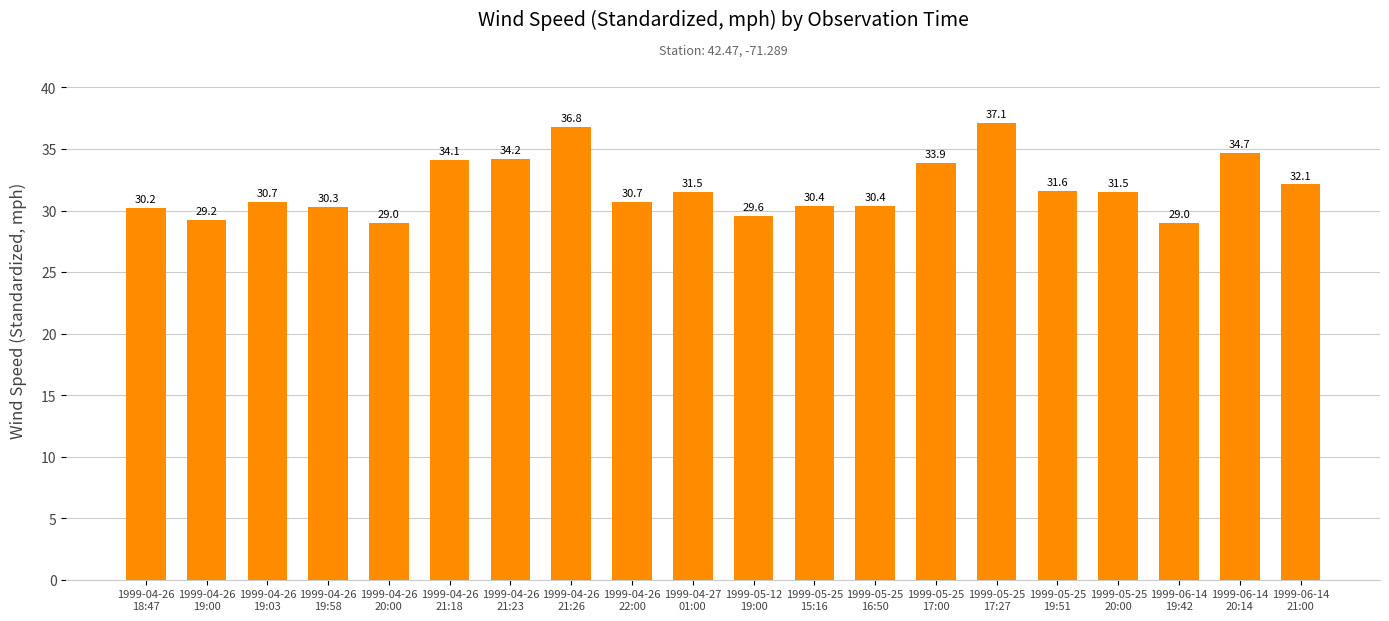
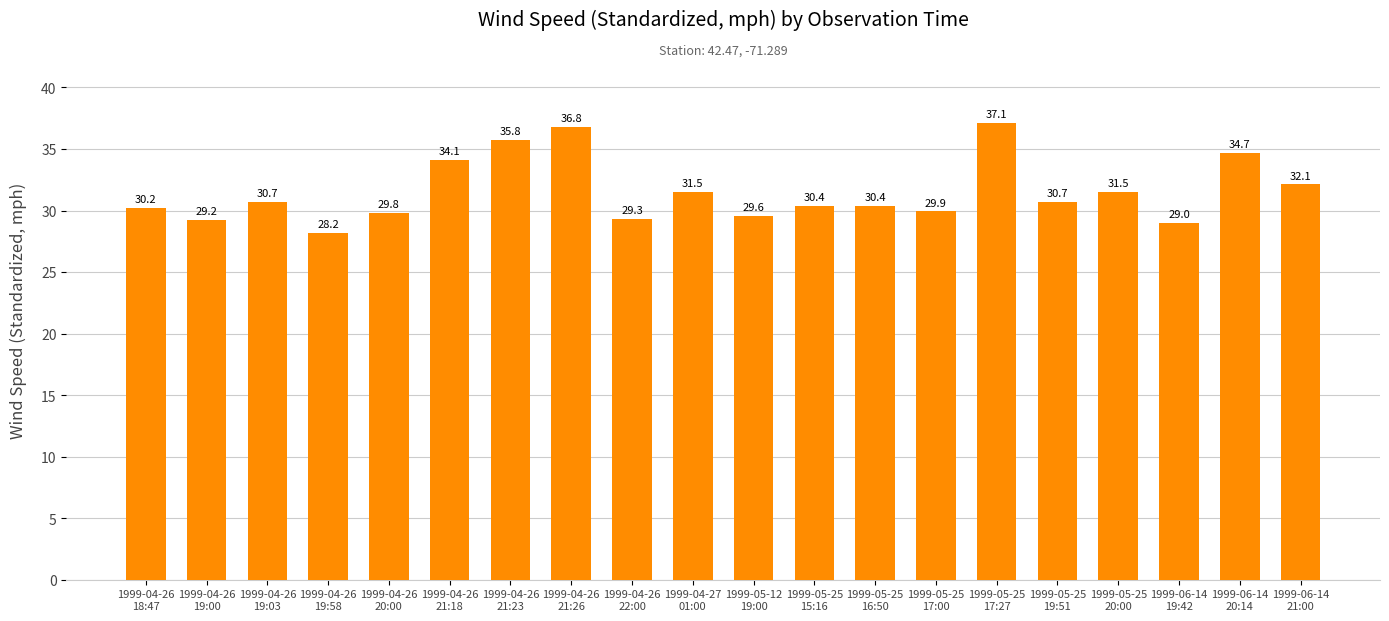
1999-04-26 19:58: 30.3 -> 28.2
1999-04-26 20:00: 29.0 -> 29.8
1999-04-26 21:23: 34.2 -> 35.8
1999-04-26 22:00: 30.7 -> 29.3
1999-05-25 17:00: 33.9 -> 29.9
1999-05-25 19:51: 31.6 -> 30.7
